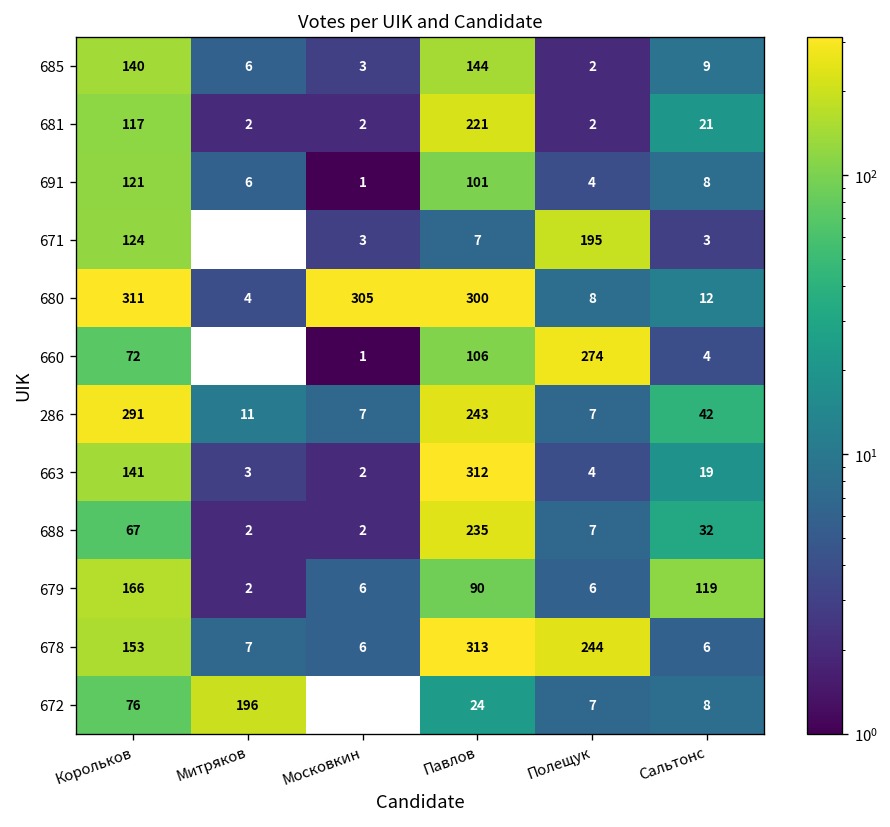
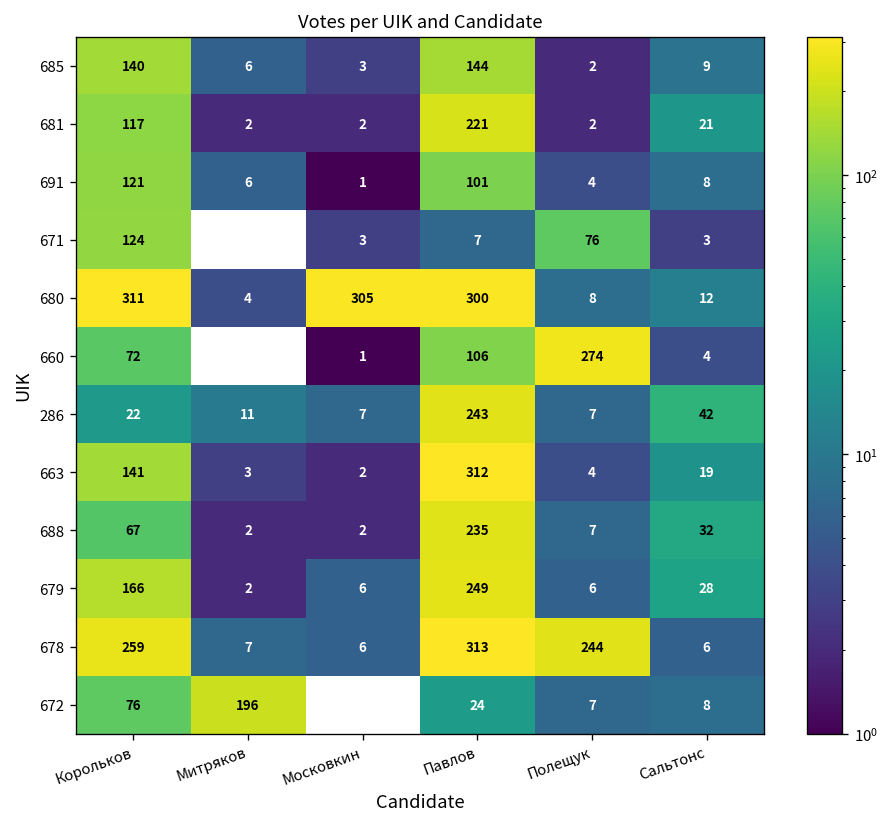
671, Полещук: 195 -> 76
286, Корольков: 291 -> 22
679, Павлов: 90 -> 249
679, Сальтонс: 119 -> 28
678, Корольков: 153 -> 259
